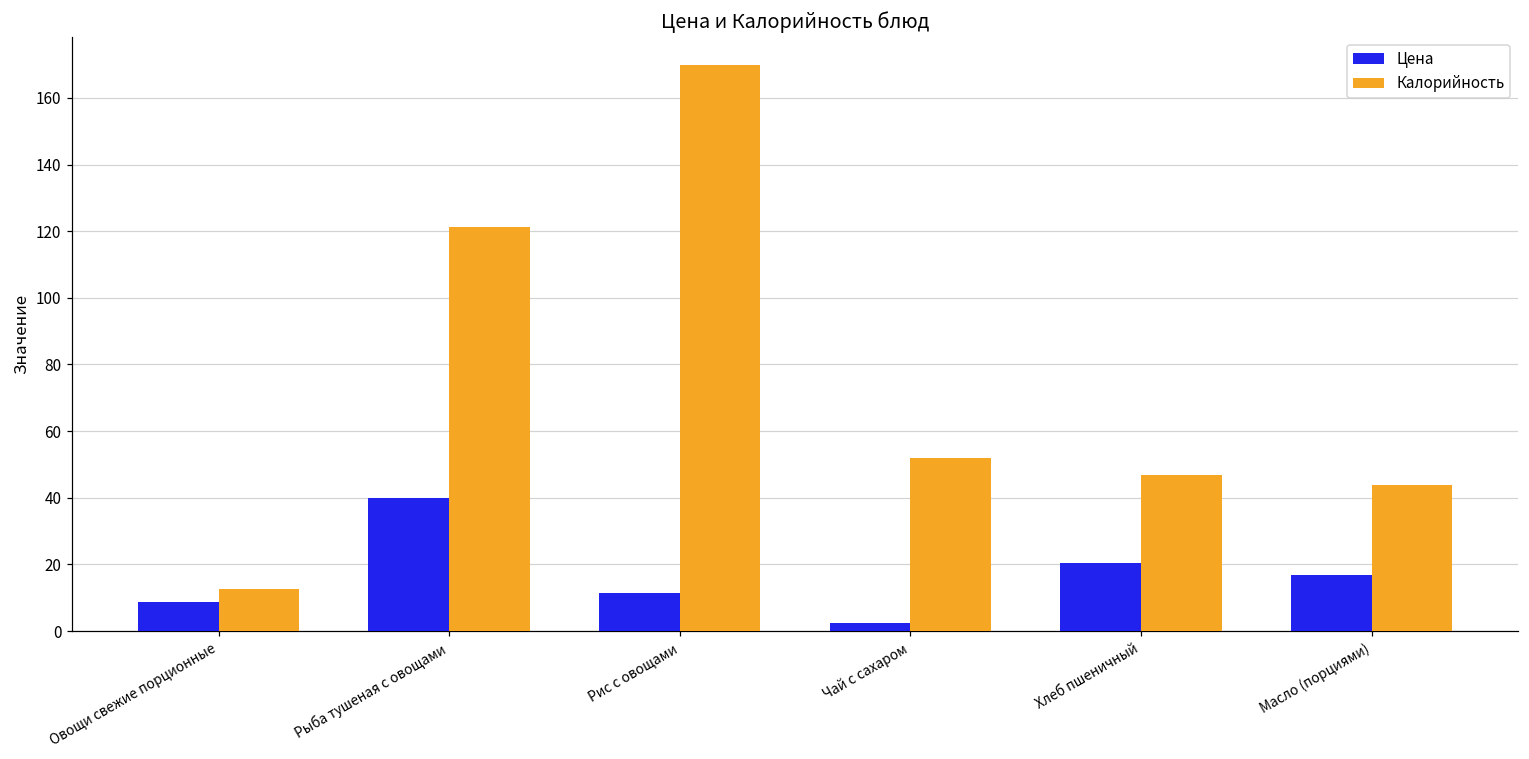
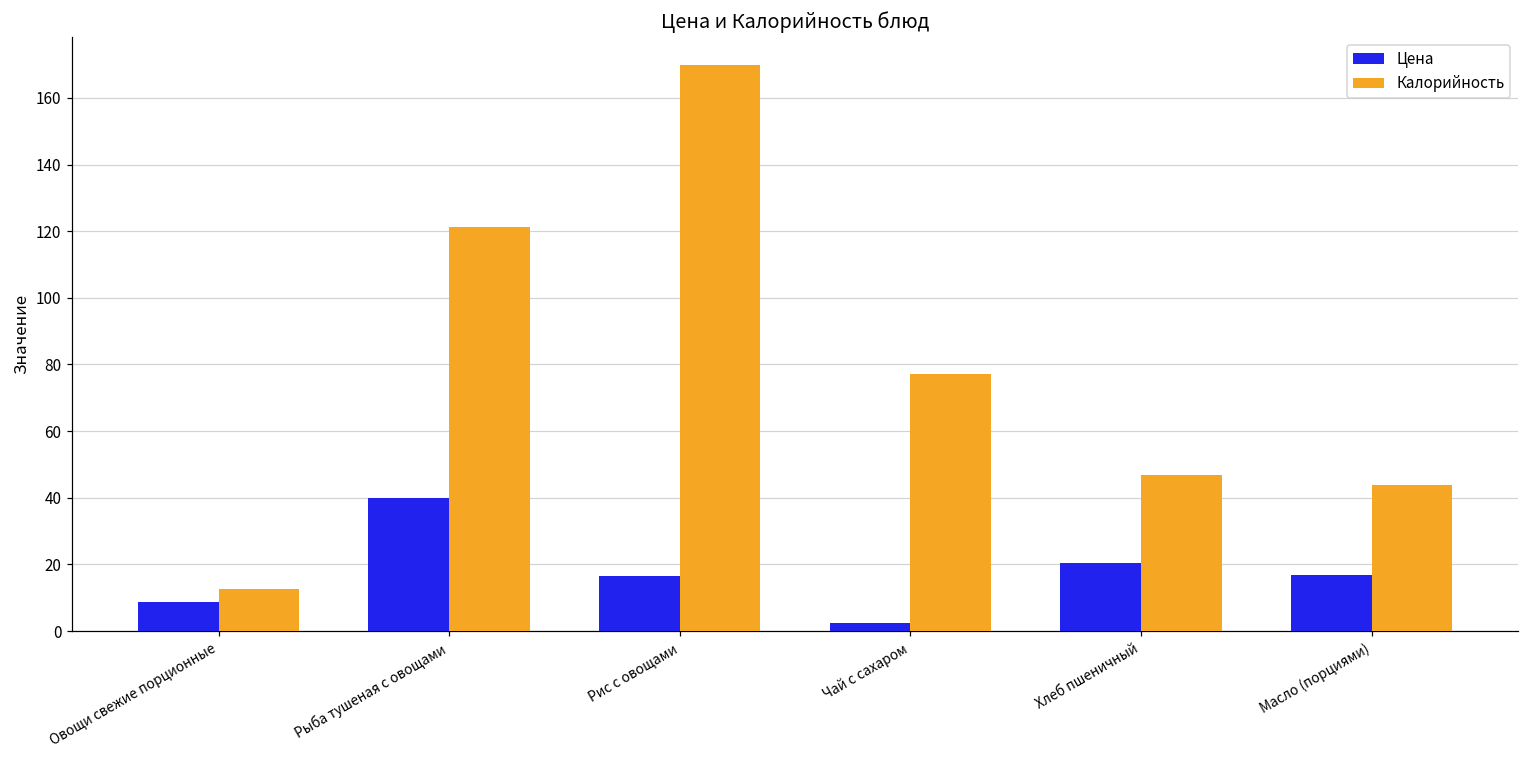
Цена, Рис с овощами: 11 -> 17
Калорийность, Чай с сахаром: 52 -> 77
